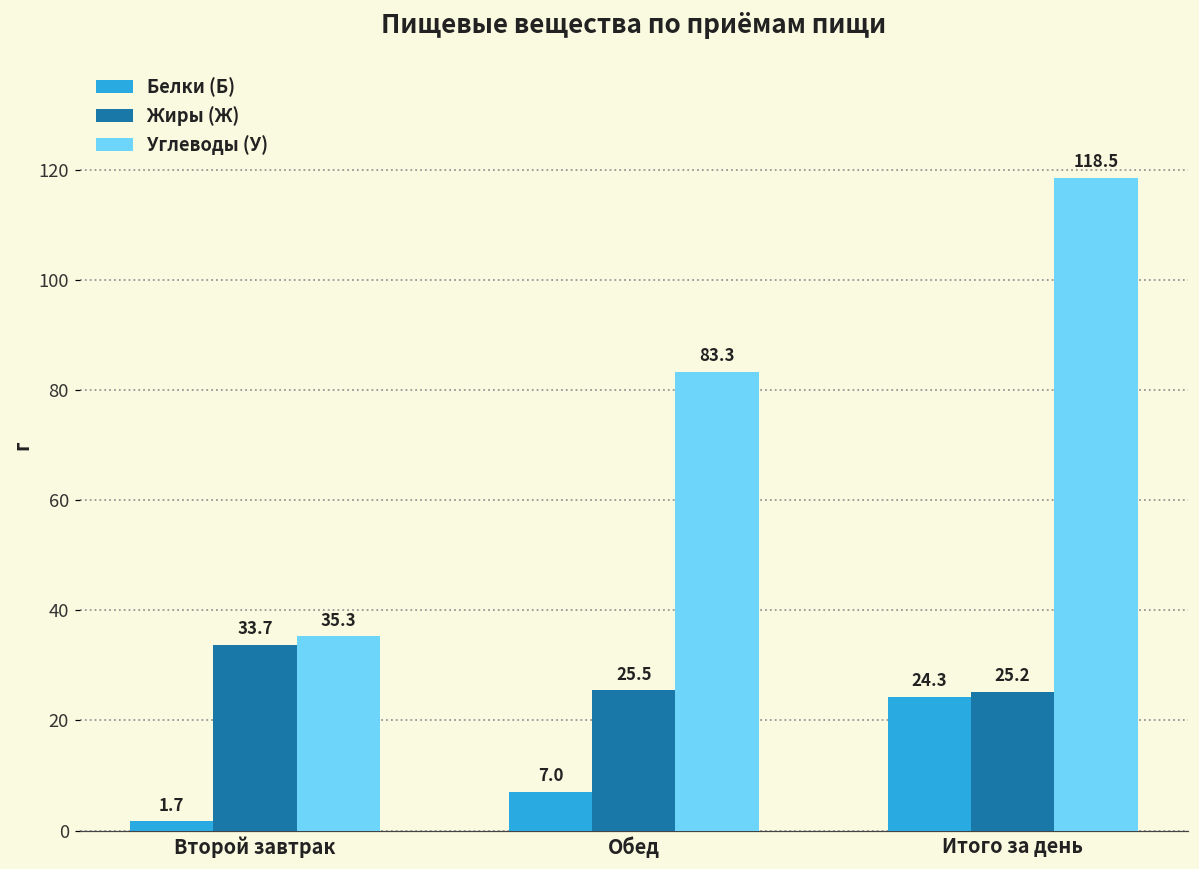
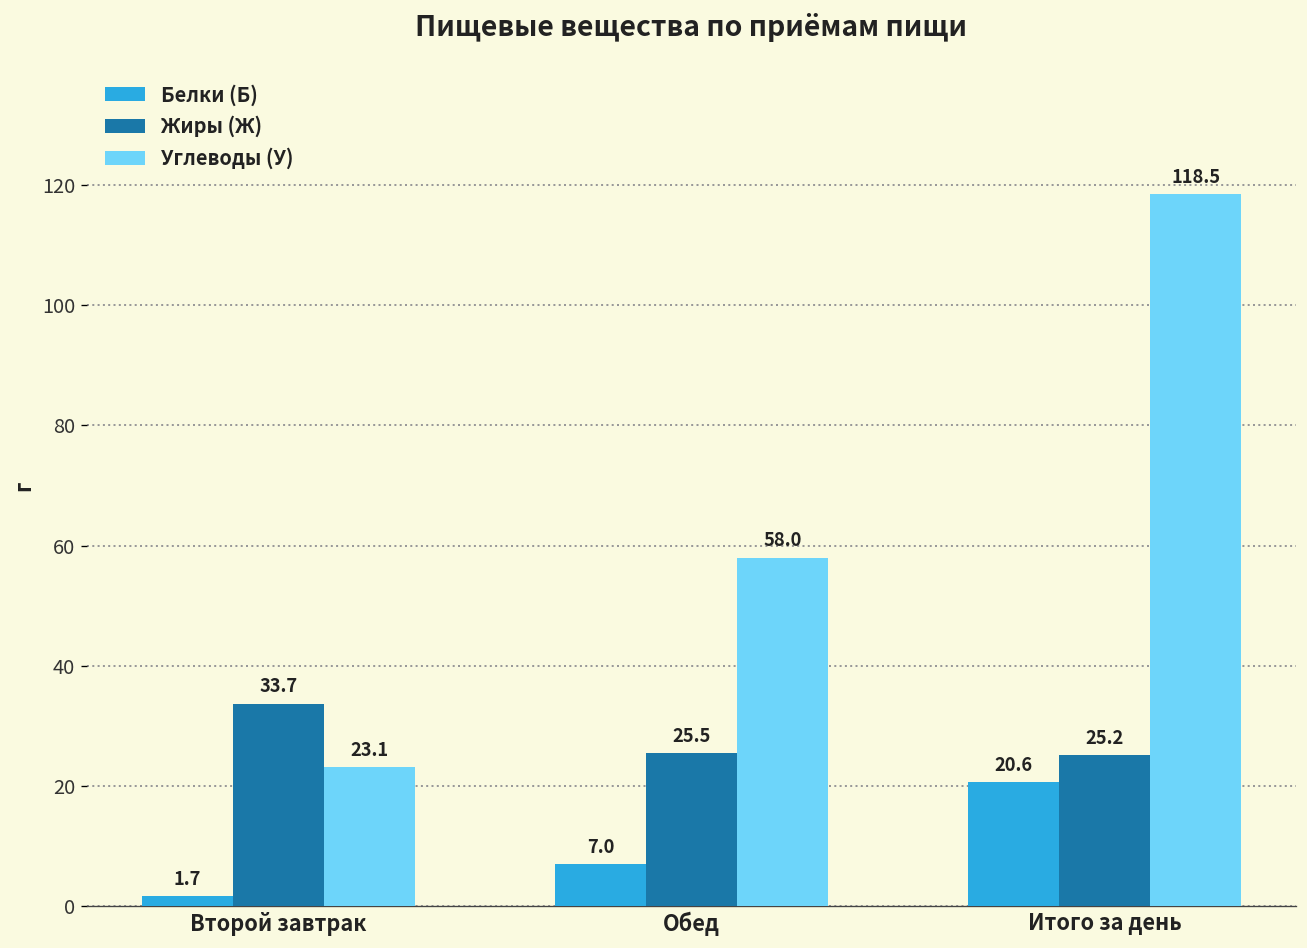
Углеводы (У), Второй завтрак: 35.3 -> 23.1
Углеводы (У), Обед: 83.3 -> 58.0
Белки (Б), Итого за день: 24.3 -> 20.6
